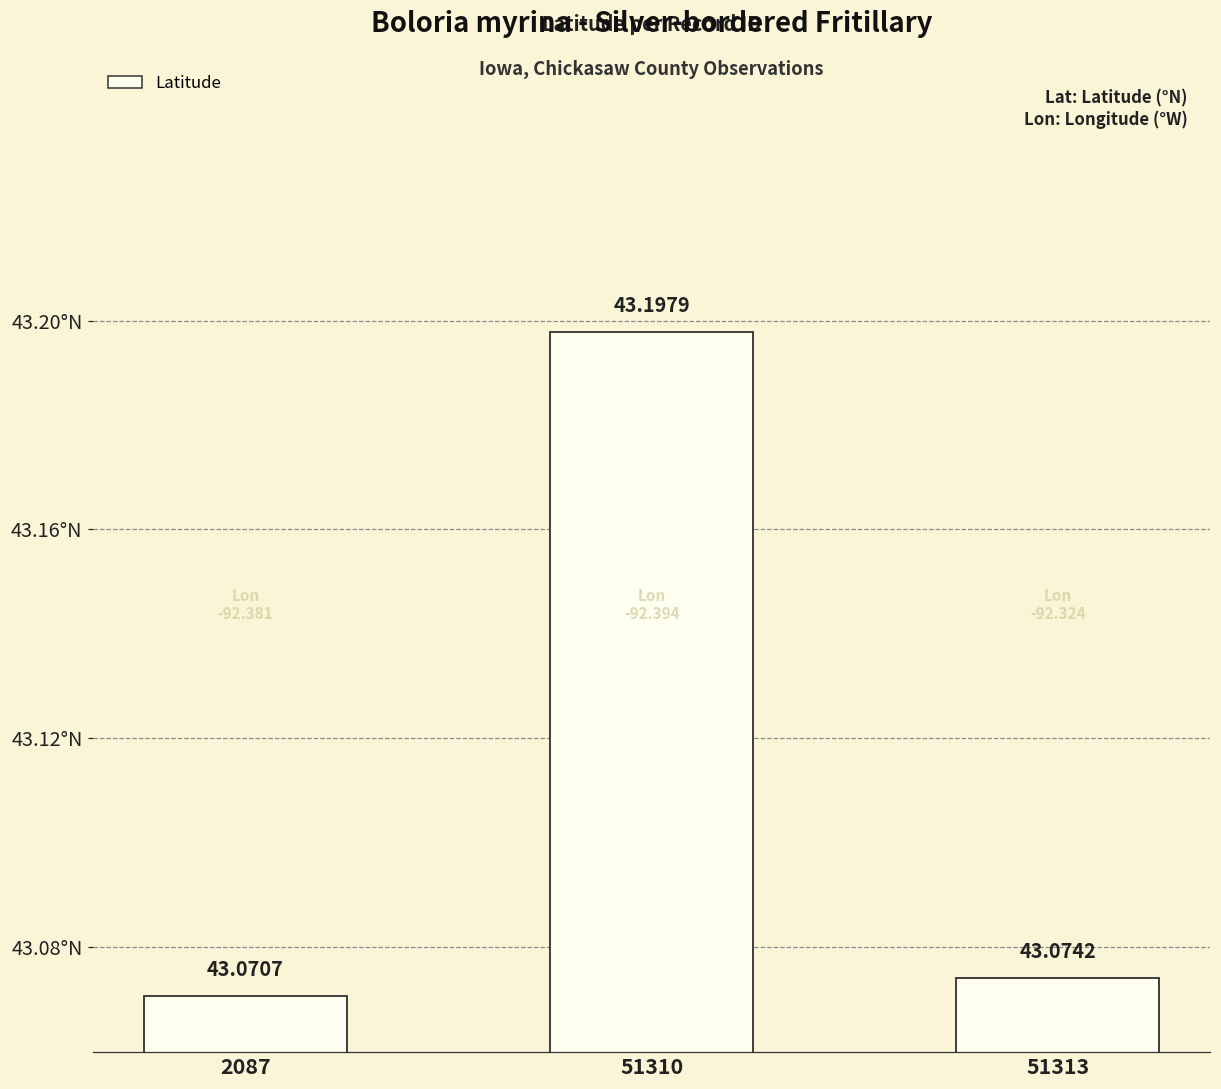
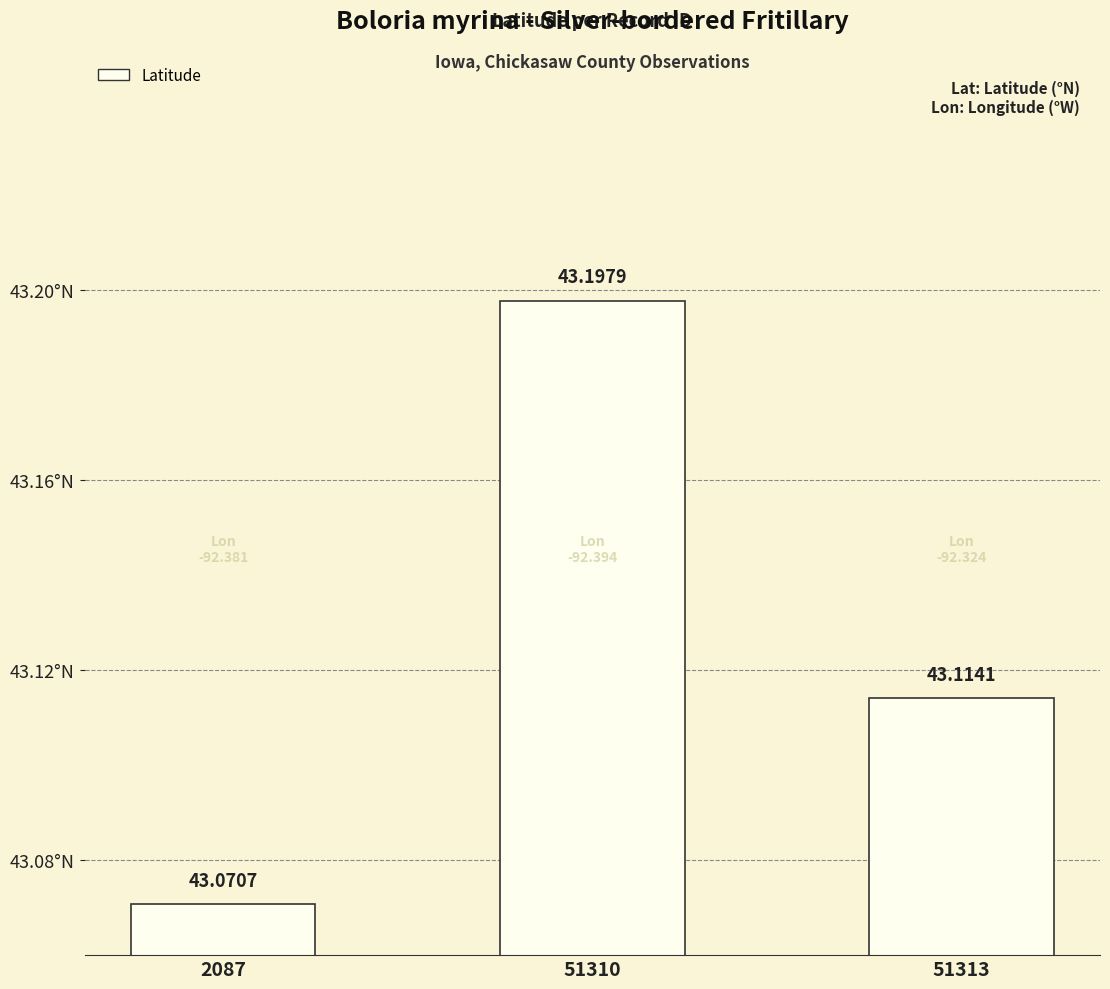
51313: 43.0742 -> 43.1141
